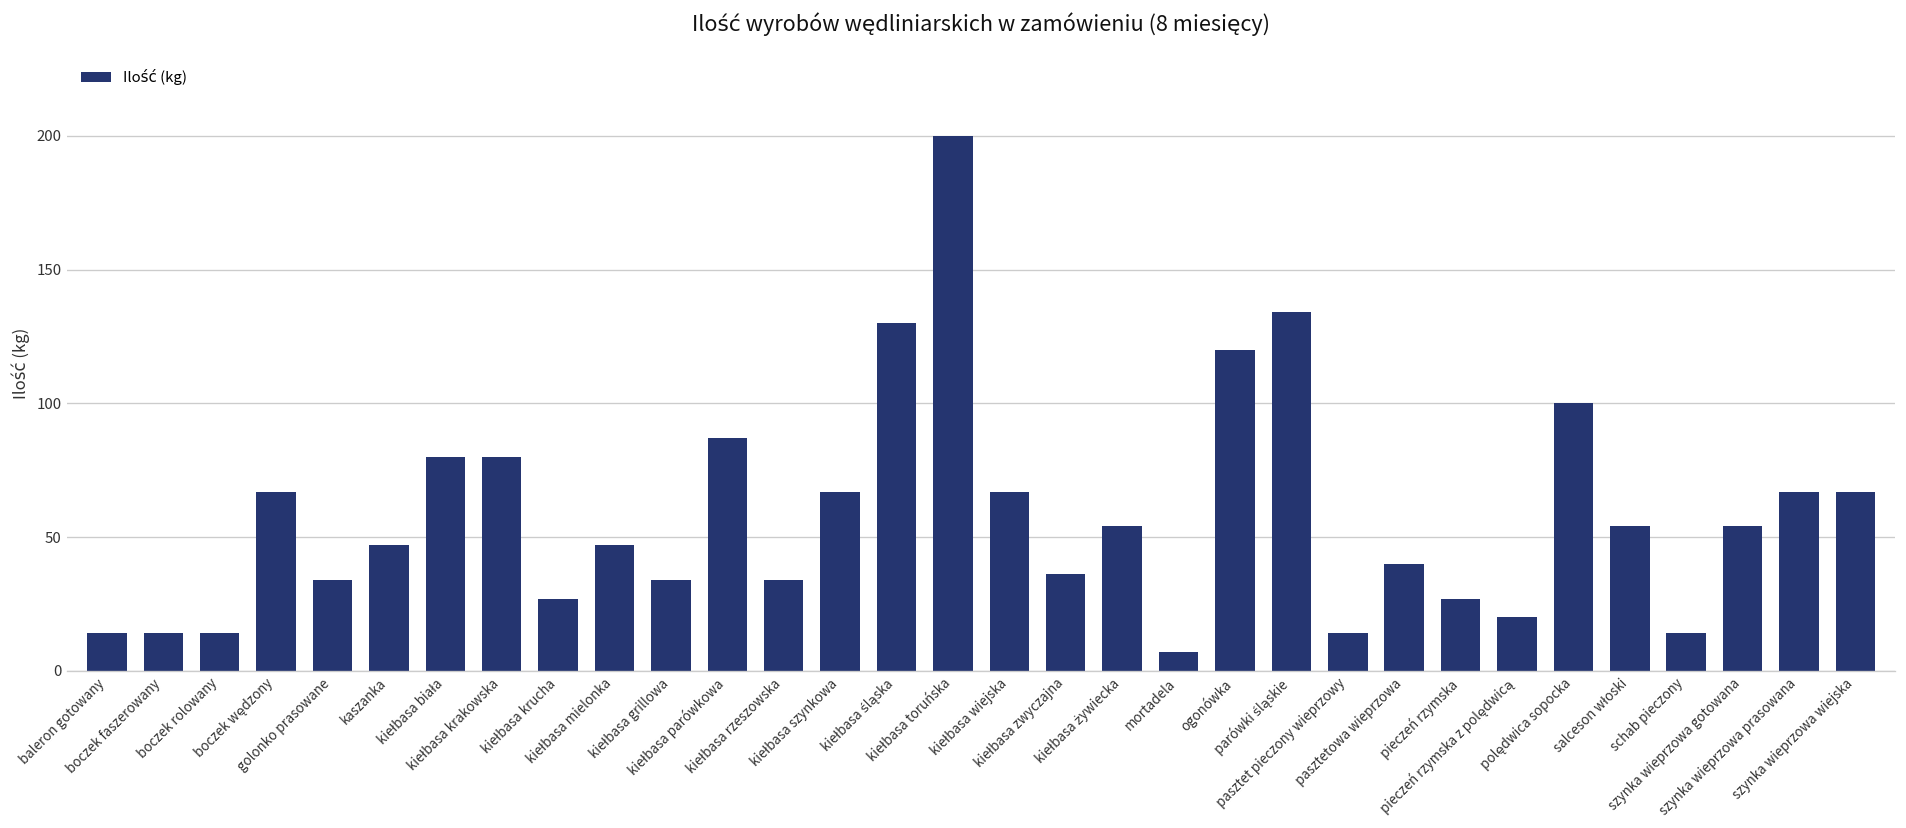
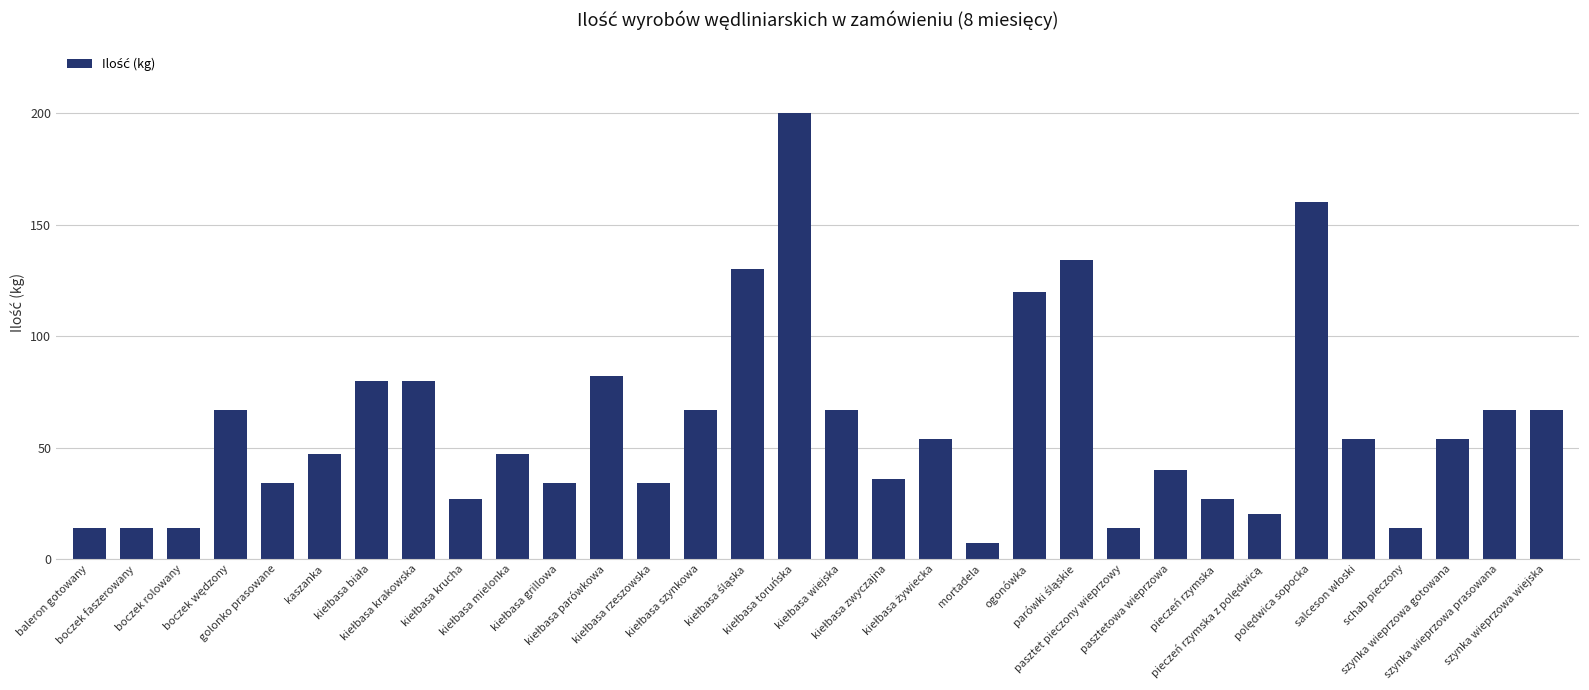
kiełbasa parówkowa: 87 -> 82
polędwica sopocka: 100 -> 160
